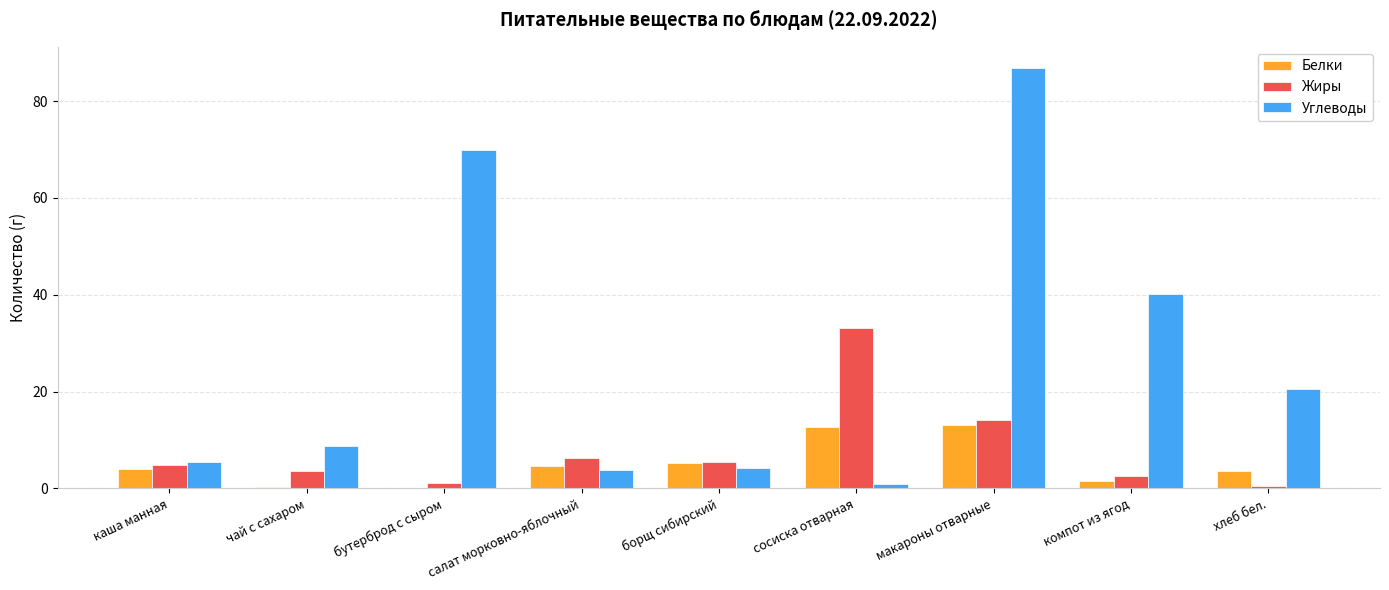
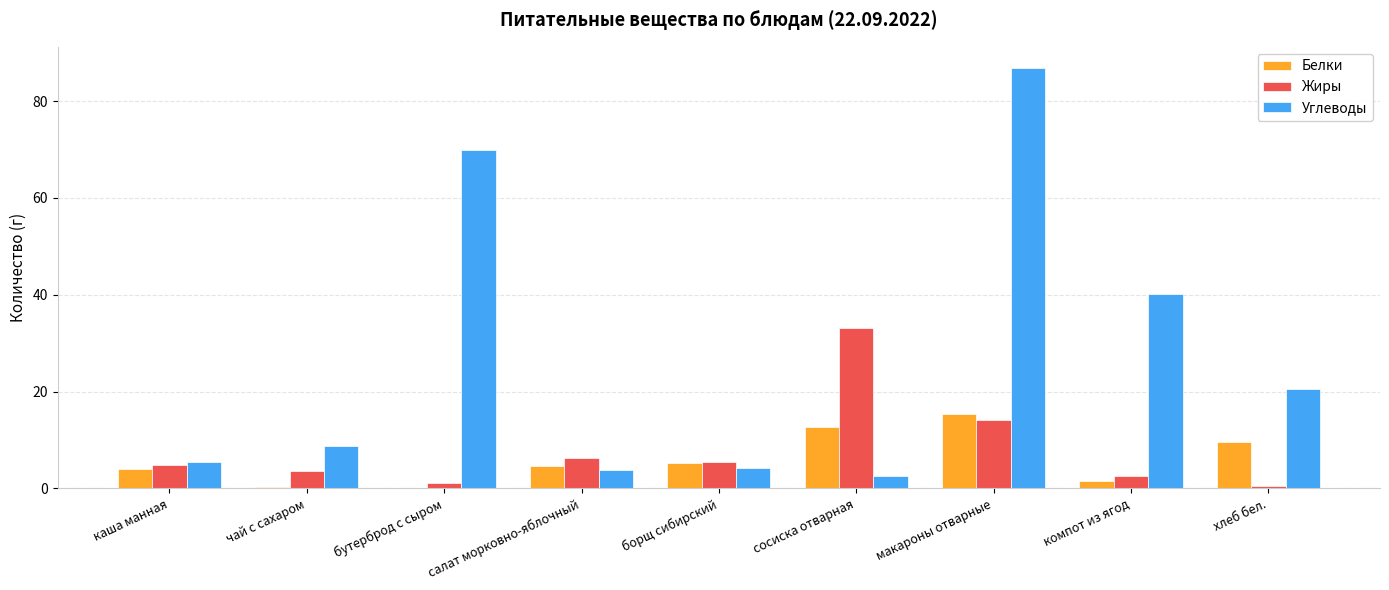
Углеводы, сосиска отварная: 1 -> 3
Белки, макароны отварные: 13 -> 15
Белки, хлеб бел.: 4 -> 10
